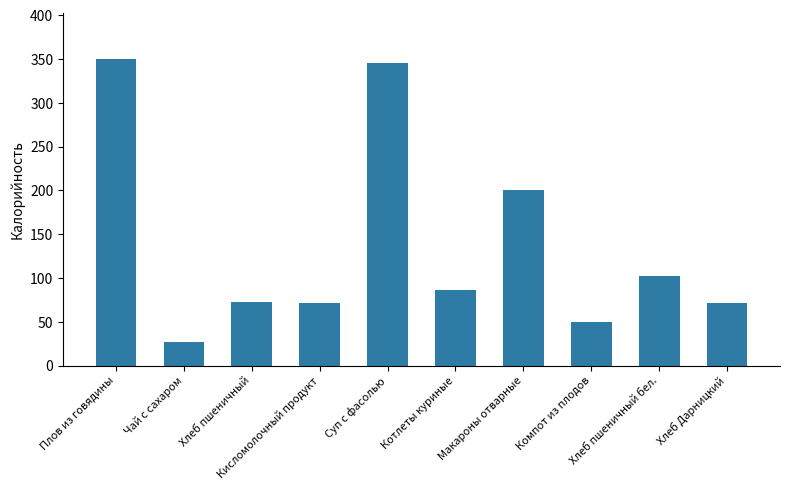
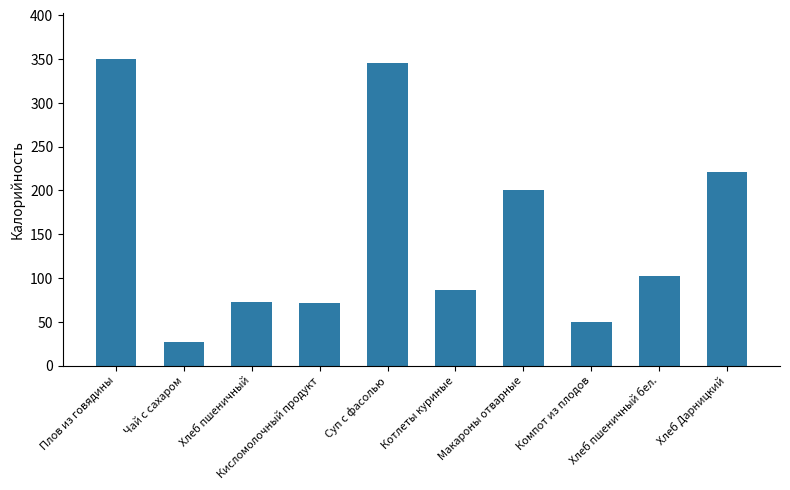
Хлеб Дарницкий: 70 -> 220
